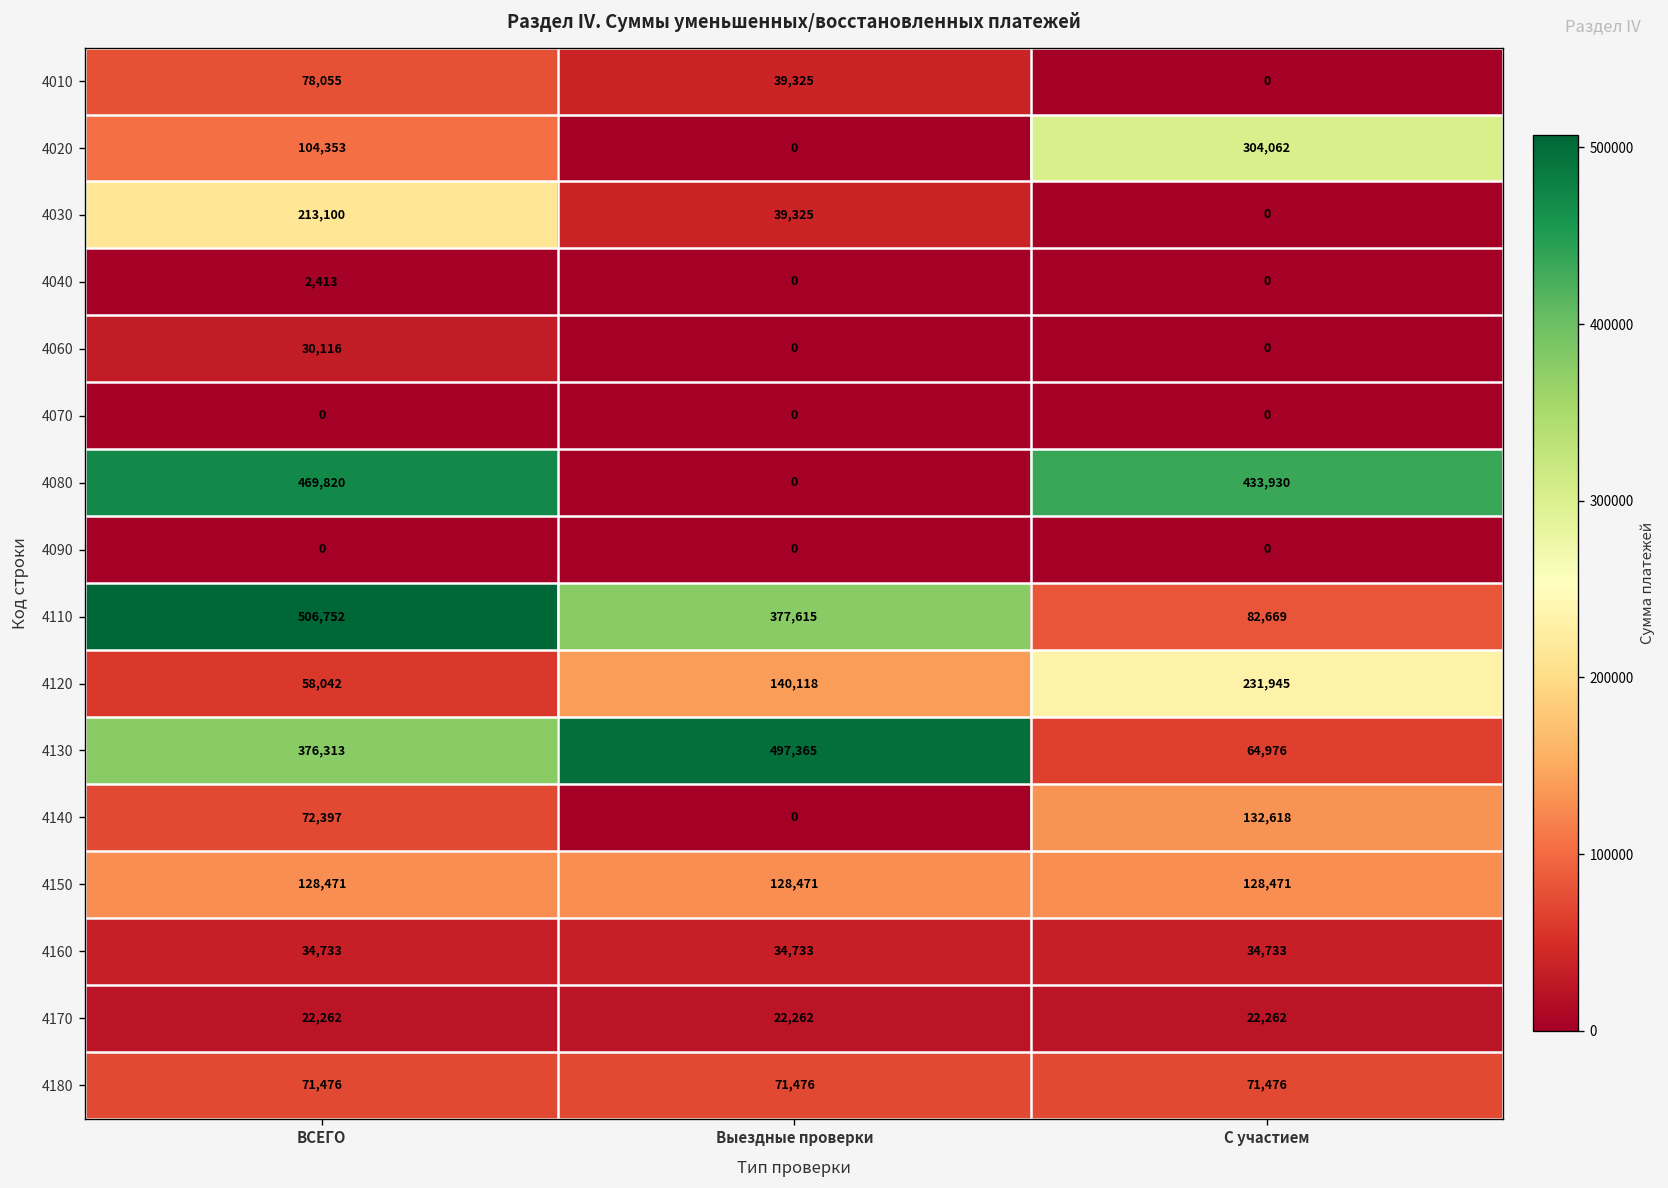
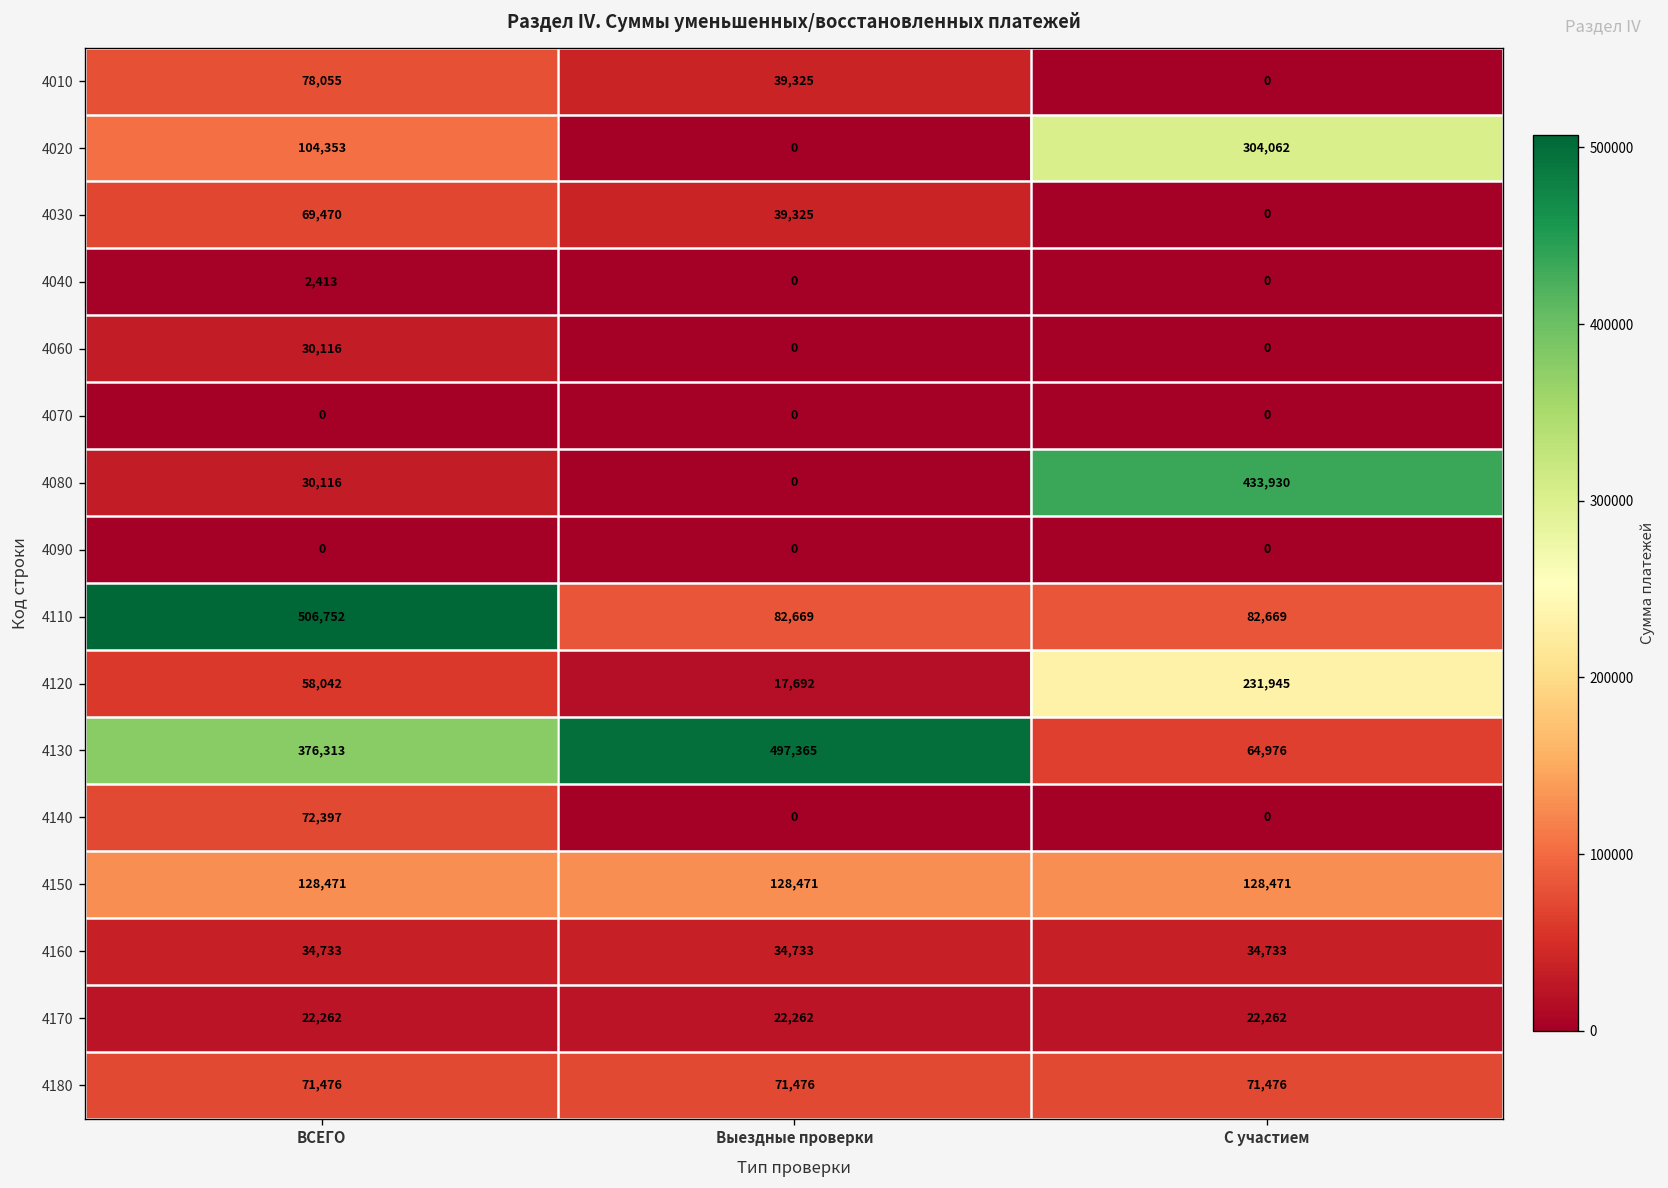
4030, ВСЕГО: 213,100 -> 69,470
4080, ВСЕГО: 469,820 -> 30,116
4110, Выездные проверки: 377,615 -> 82,669
4120, Выездные проверки: 140,118 -> 17,692
4140, С участием: 132,618 -> 0
